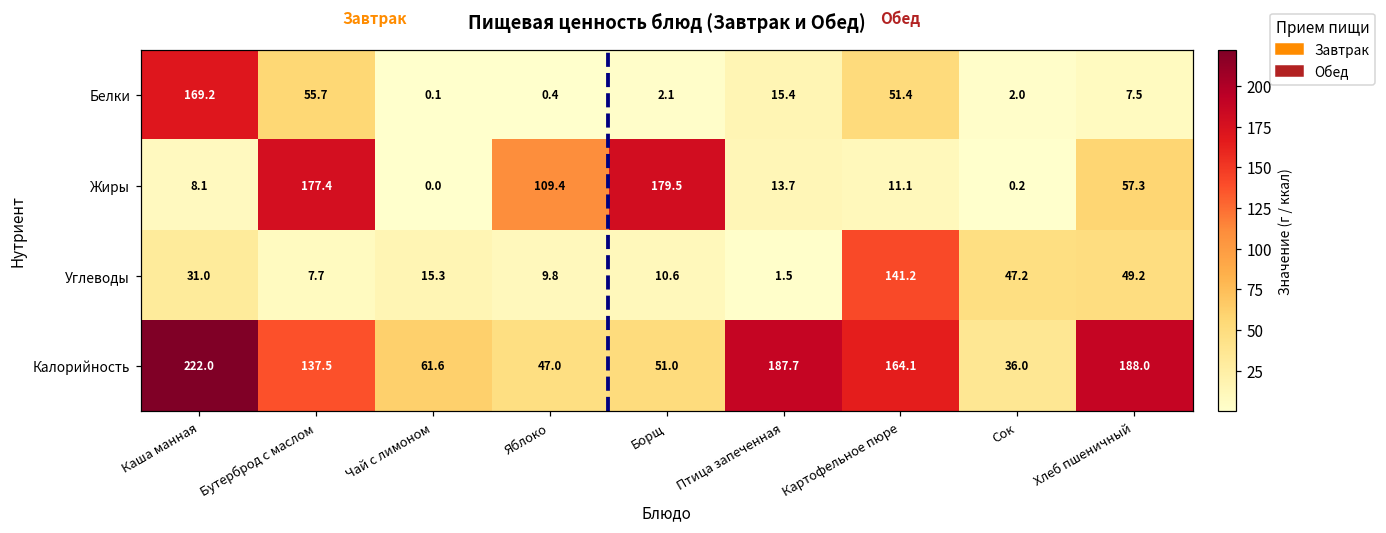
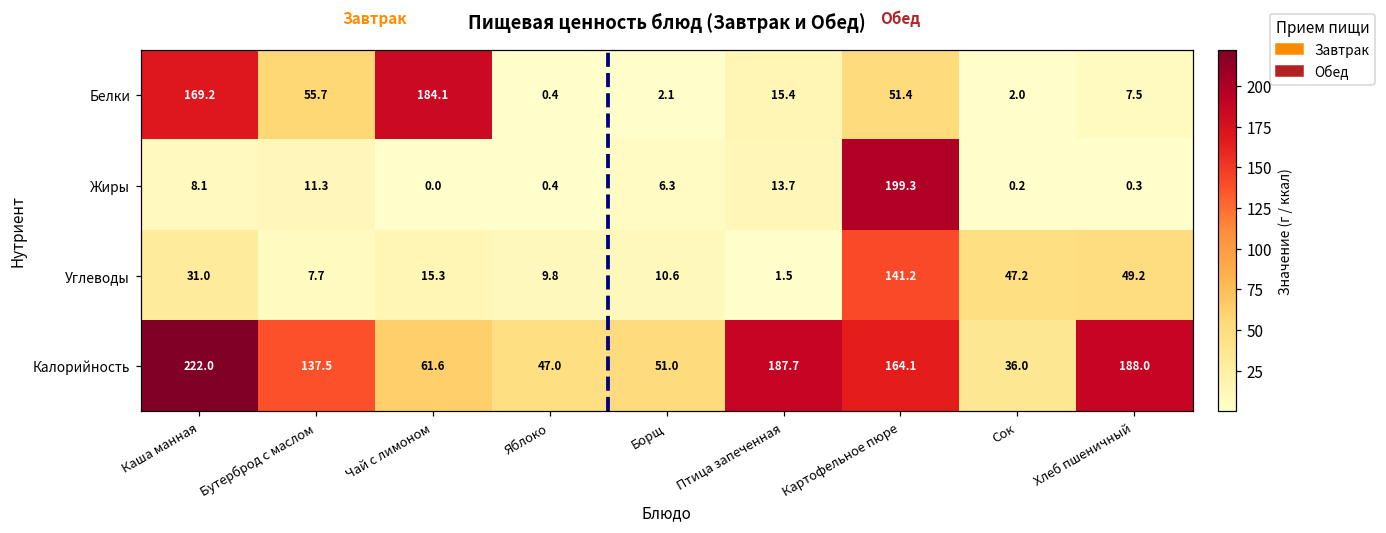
Белки, Чай с лимоном: 0.1 -> 184.1
Жиры, Бутерброд с маслом: 177.4 -> 11.3
Жиры, Яблоко: 109.4 -> 0.4
Жиры, Борщ: 179.5 -> 6.3
Жиры, Картофельное пюре: 11.1 -> 199.3
Жиры, Хлеб пшеничный: 57.3 -> 0.3
